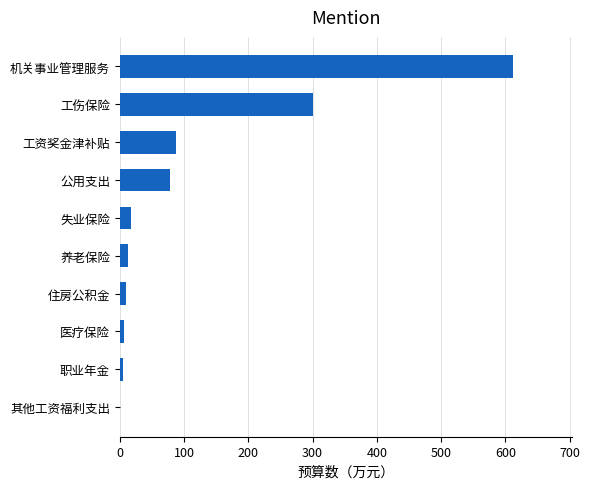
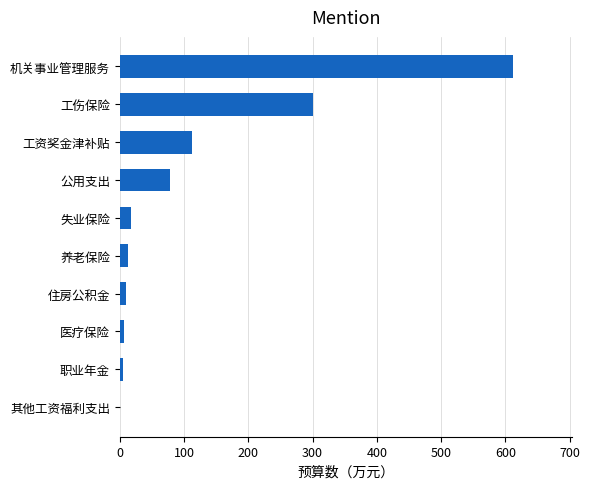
工资奖金津补贴: 90 -> 110
